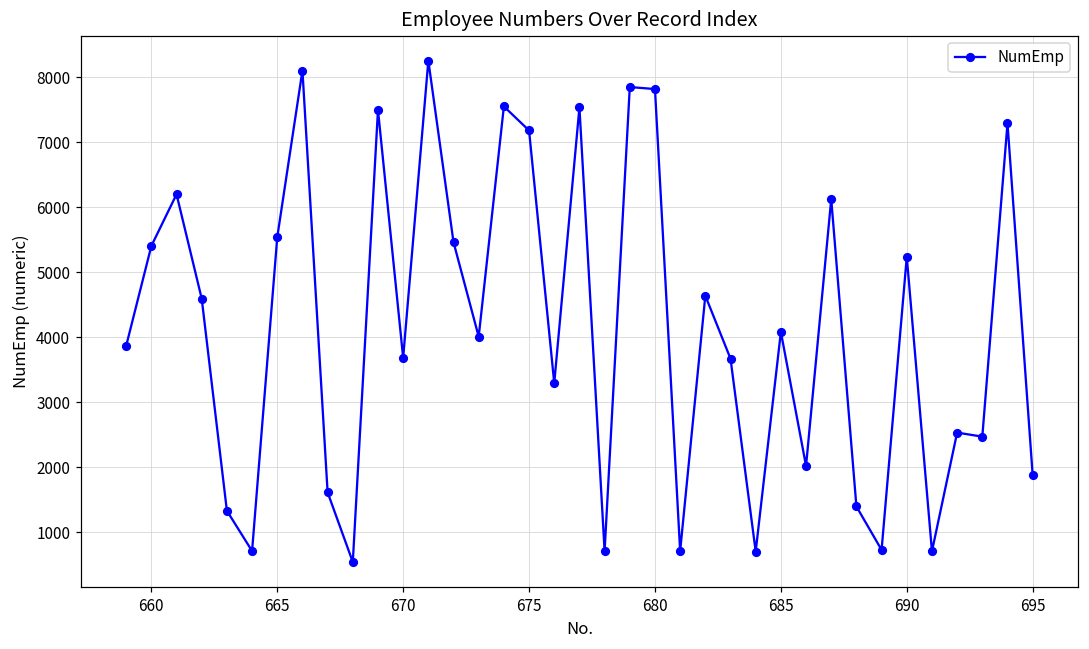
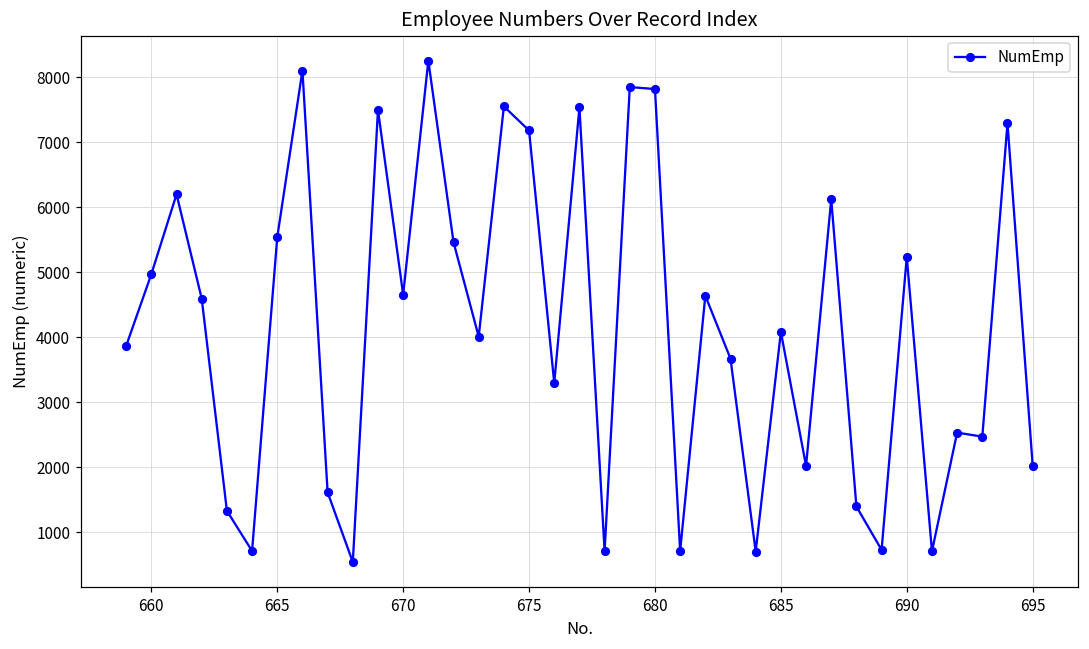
660: 5400 -> 5000
670: 3700 -> 4700
695: 1900 -> 2000
